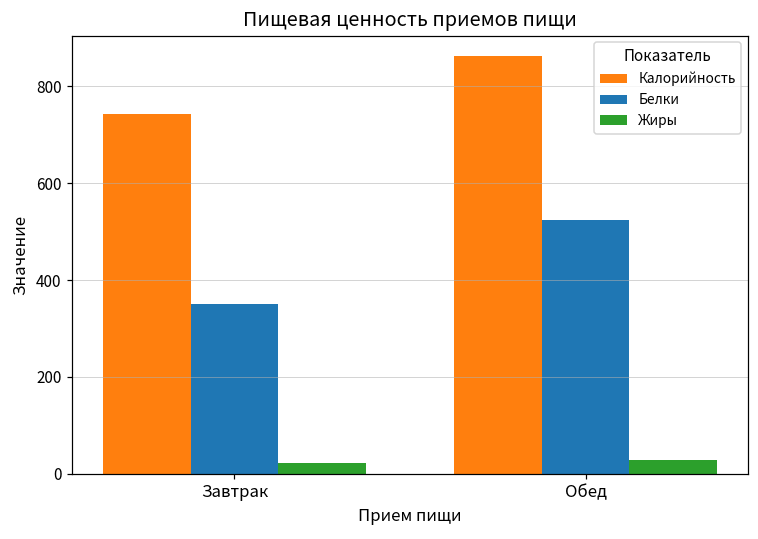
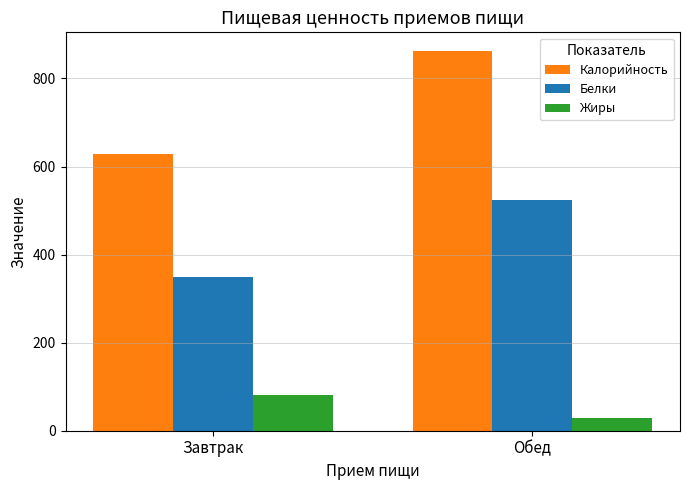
Калорийность, Завтрак: 740 -> 630
Жиры, Завтрак: 20 -> 80
